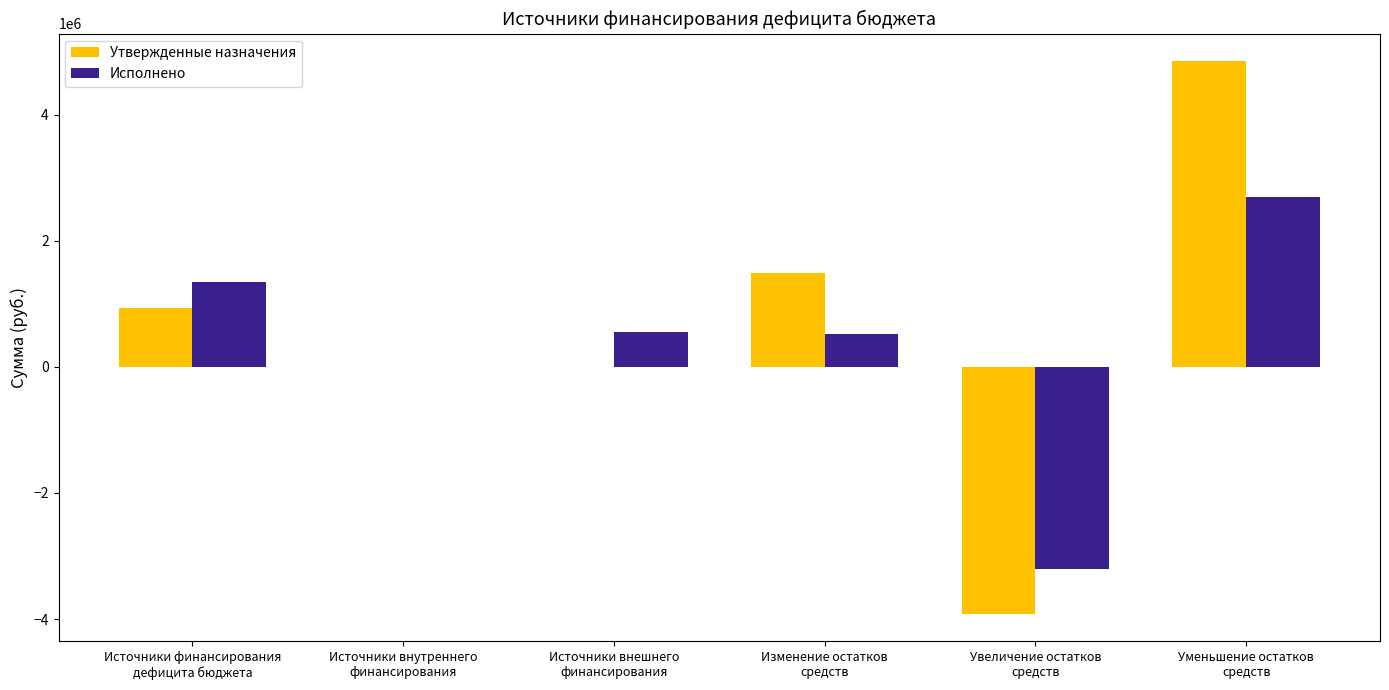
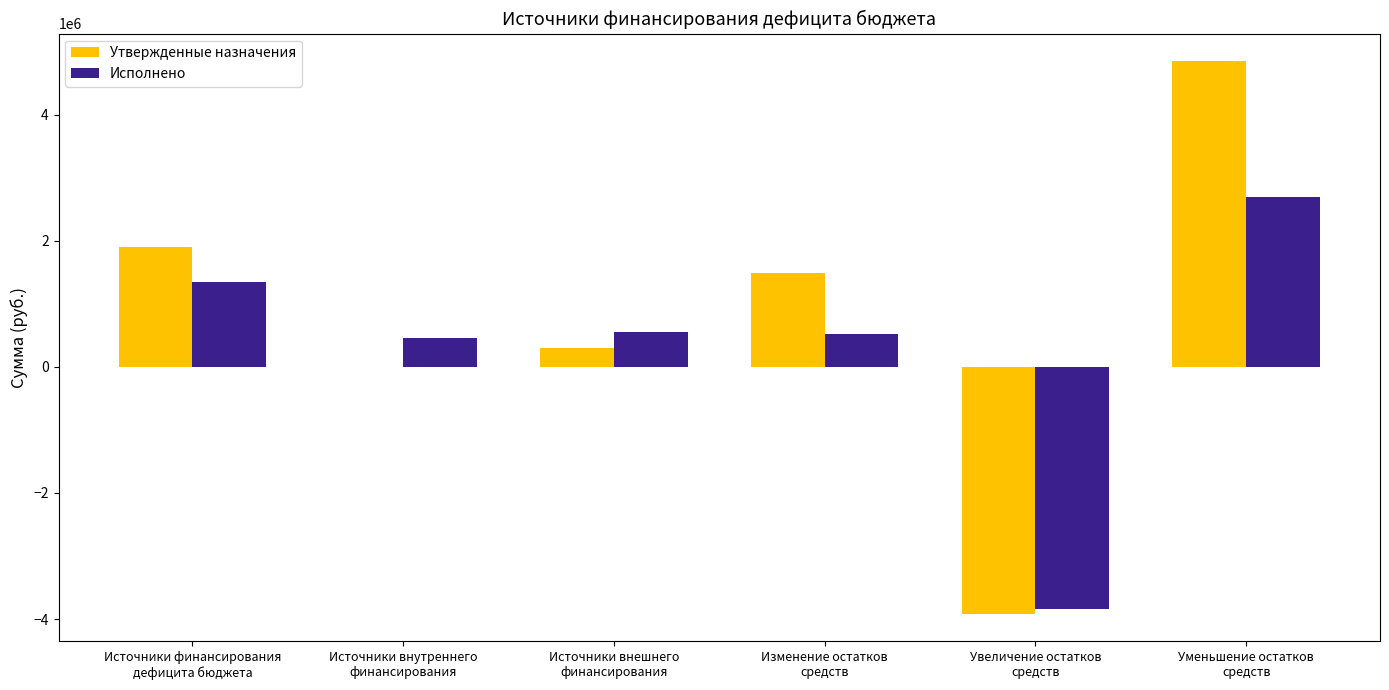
Утвержденные назначения, Источники финансирования дефицита бюджета: 900000 -> 1900000
Исполнено, Источники внутреннего финансирования: 0 -> 500000
Утвержденные назначения, Источники внешнего финансирования: 0 -> 300000
Исполнено, Увеличение остатков средств: -3200000 -> -3800000
